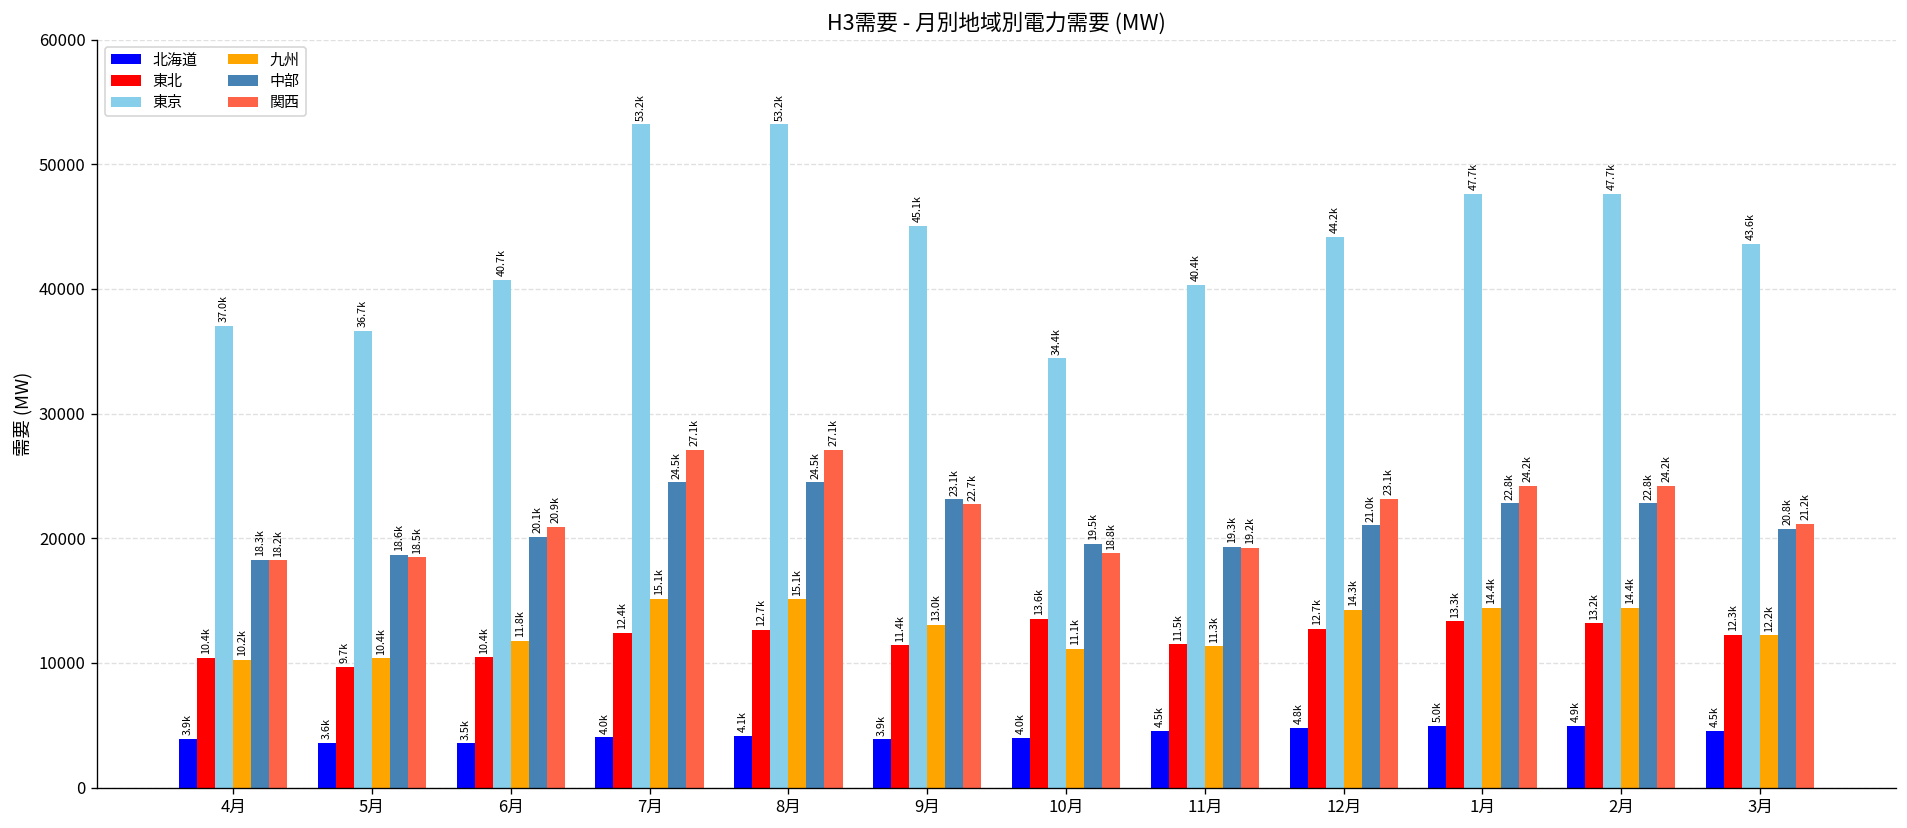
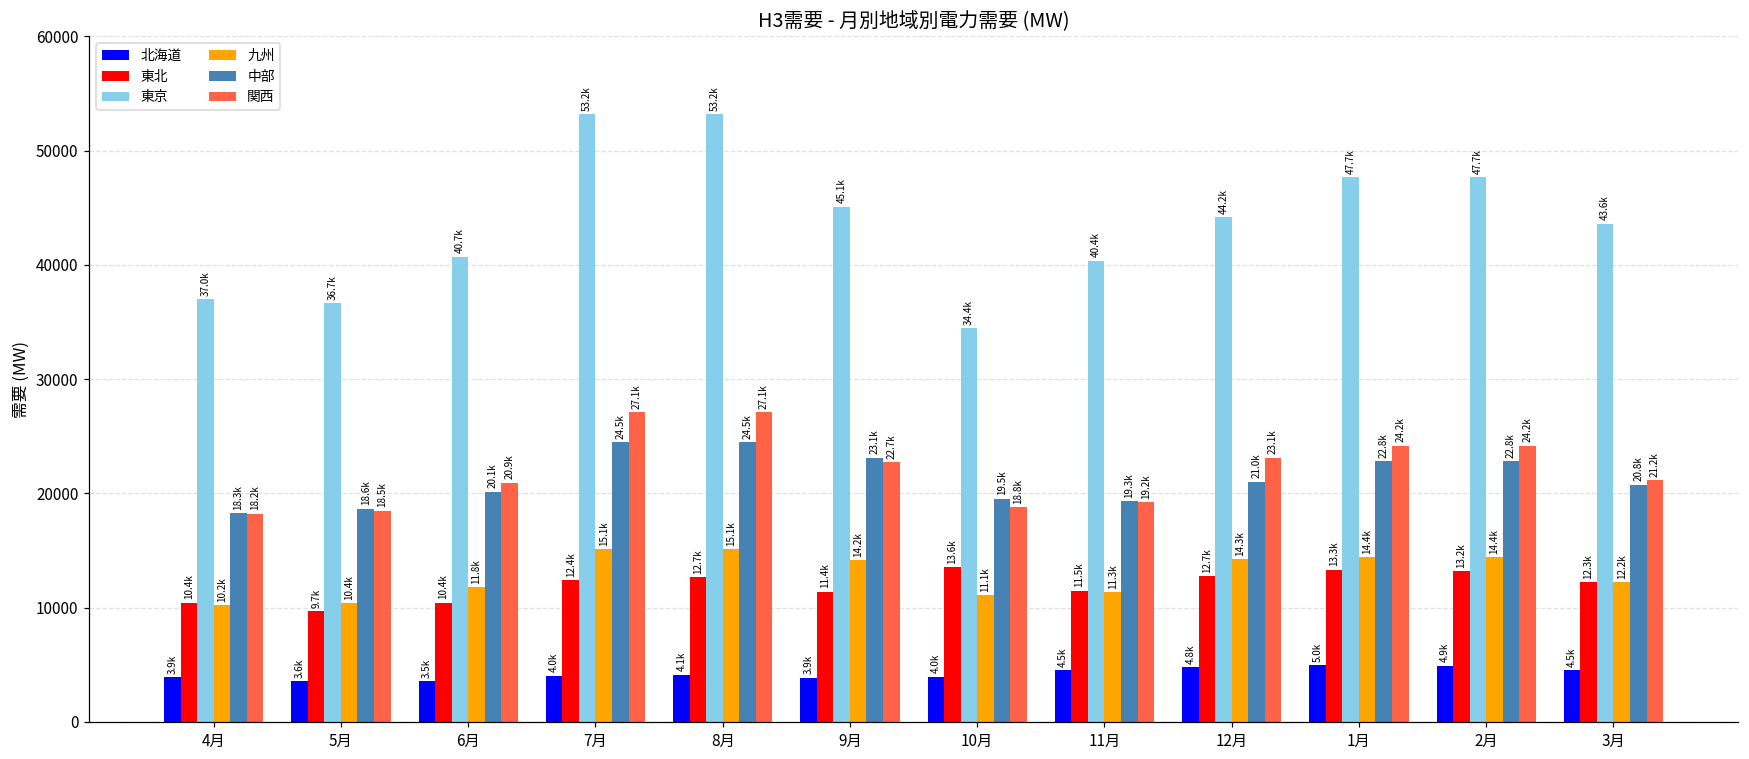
九州, 9月: 13.0k -> 14.2k
